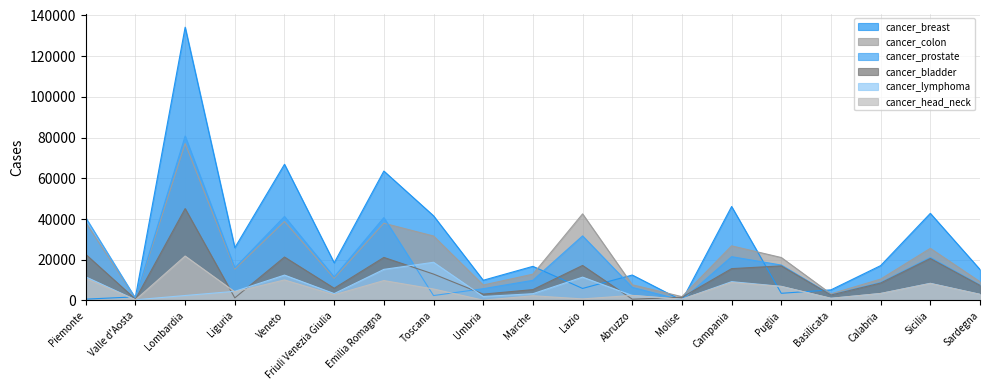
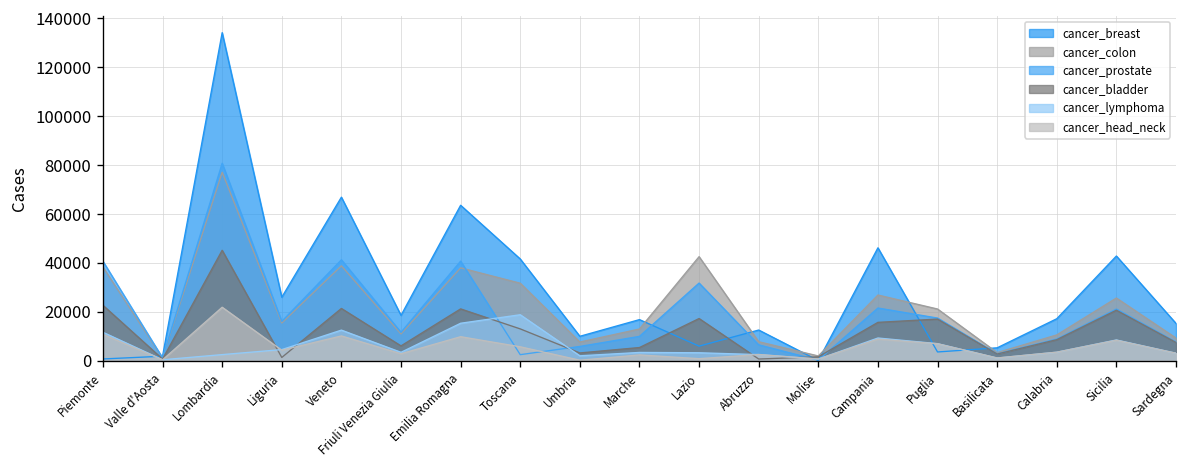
cancer_lymphoma, Lazio: 11000 -> 3000
